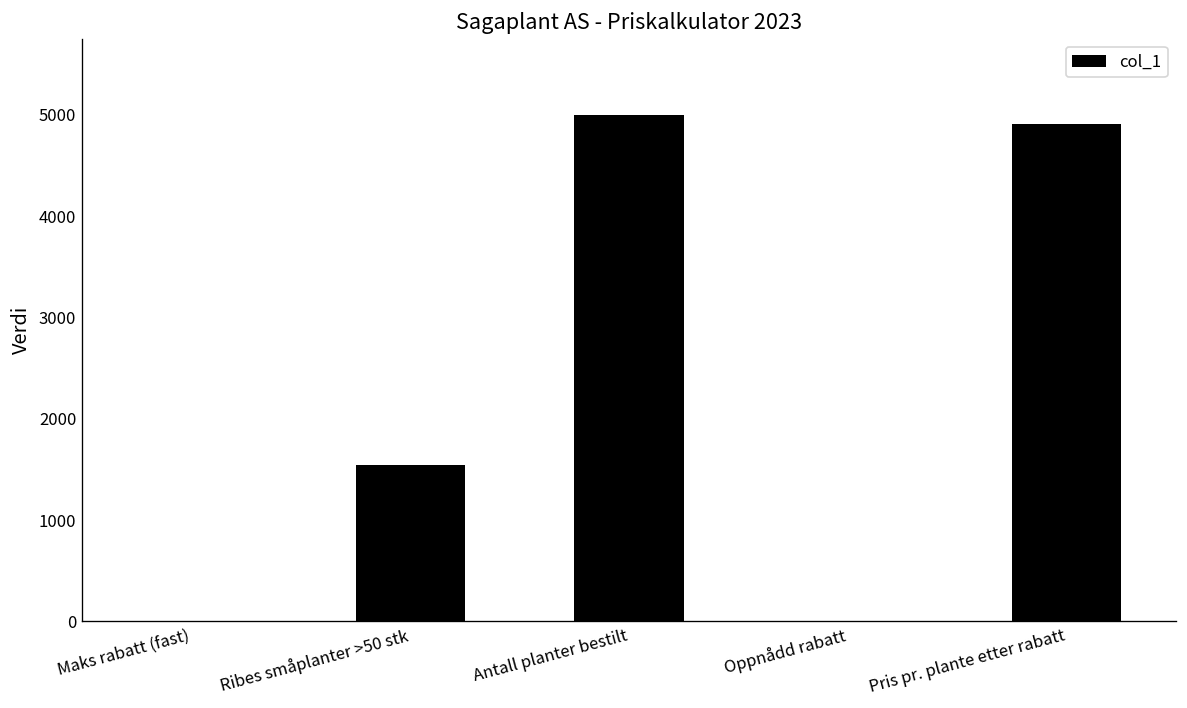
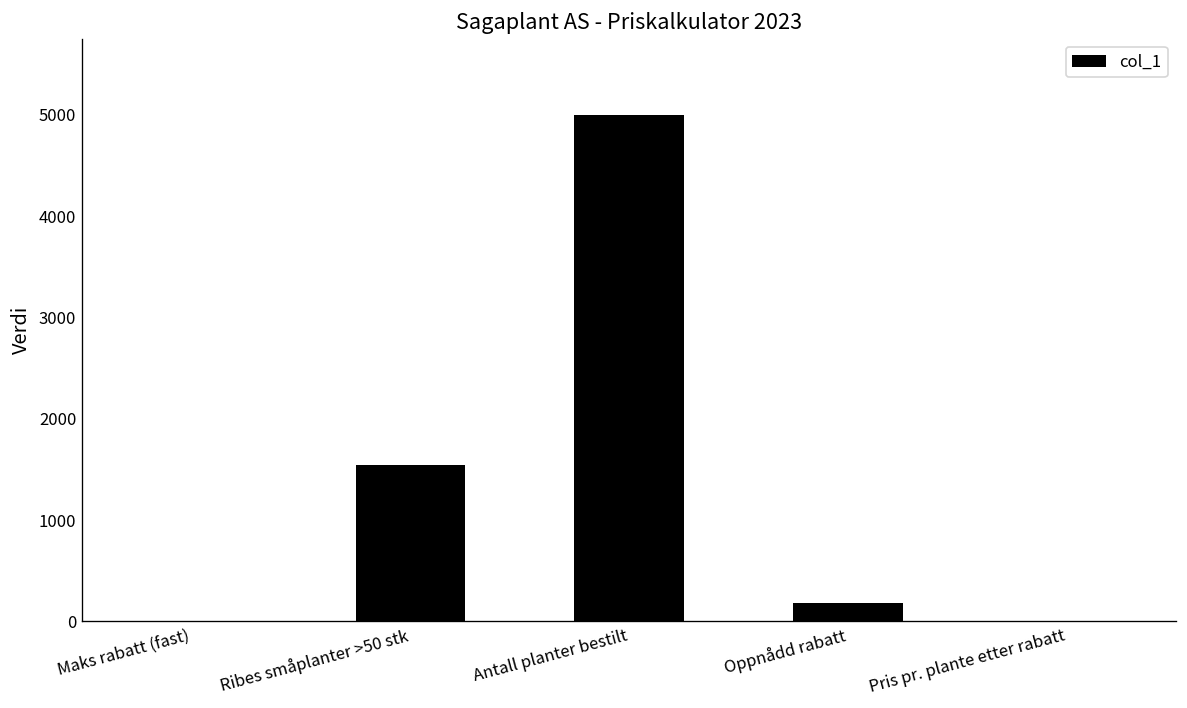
Oppnådd rabatt: 0 -> 200
Pris pr. plante etter rabatt: 4900 -> 0
